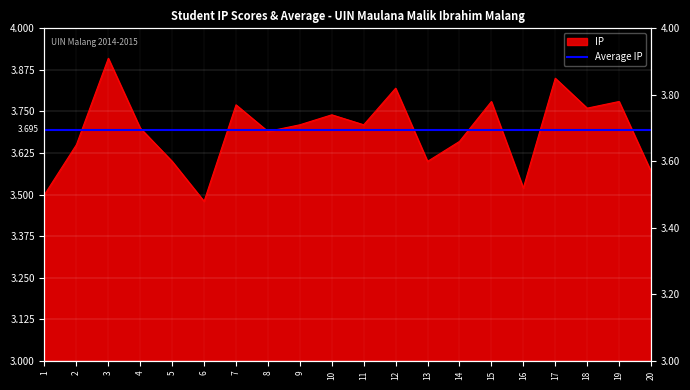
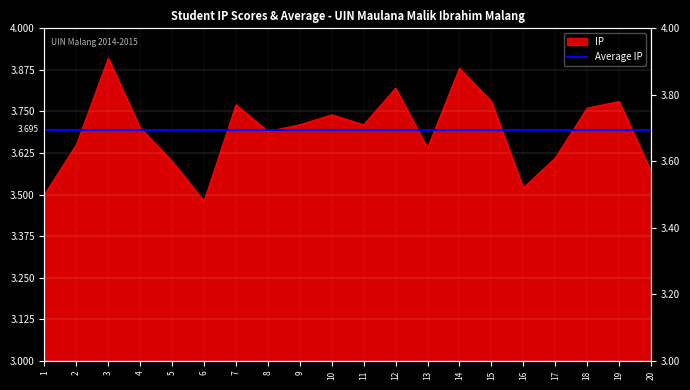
IP, 13: 3.60 -> 3.64
IP, 14: 3.66 -> 3.88
IP, 17: 3.85 -> 3.61
